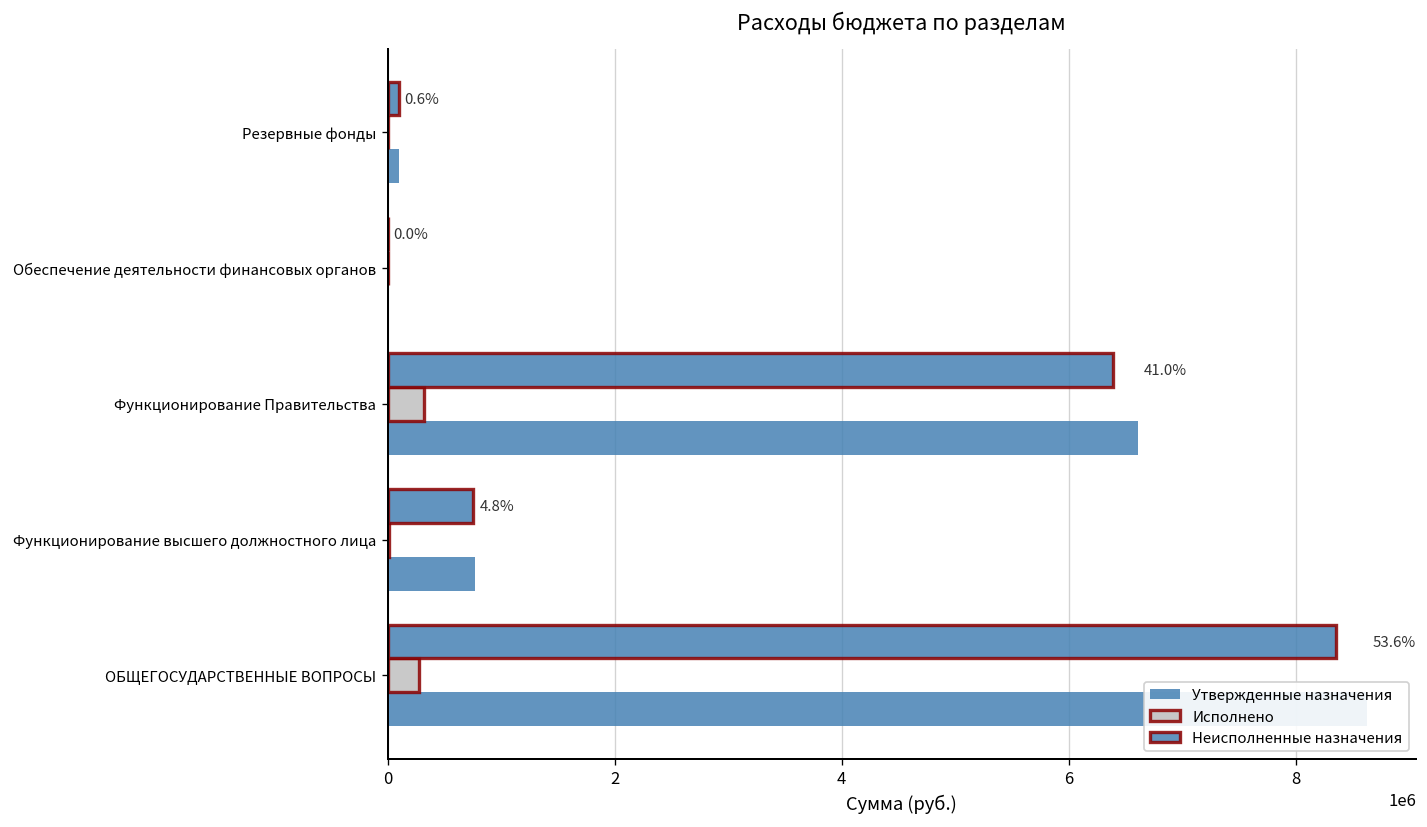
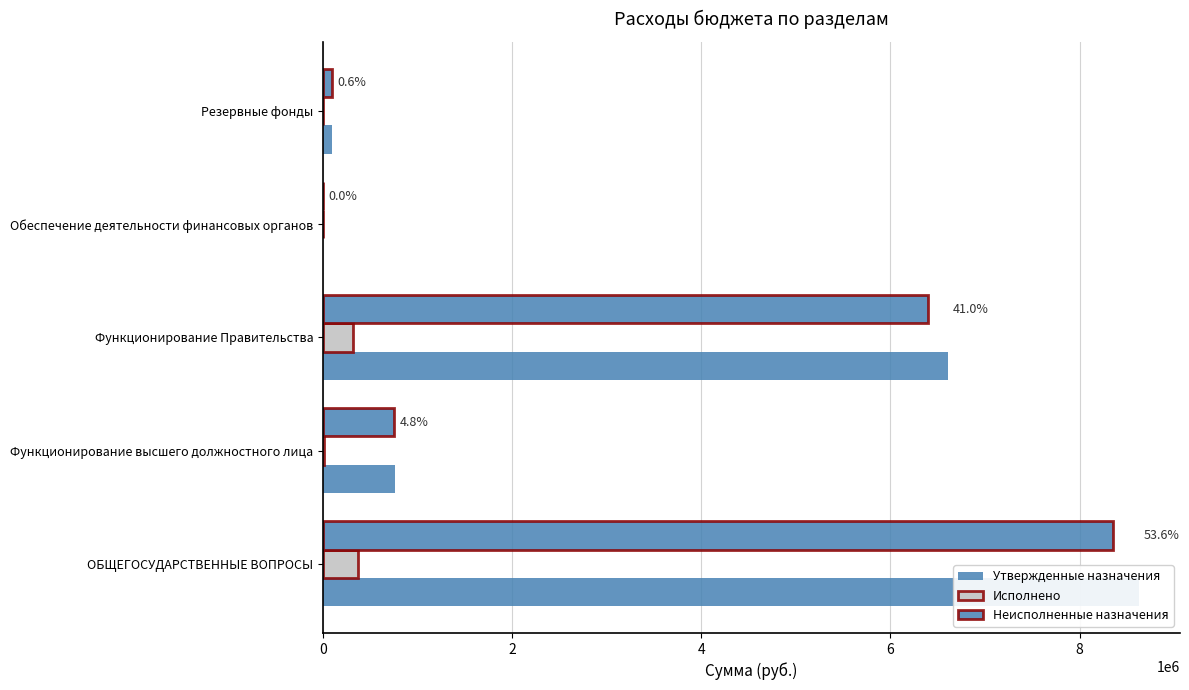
Исполнено, ОБЩЕГОСУДАРСТВЕННЫЕ ВОПРОСЫ: 300000 -> 400000
